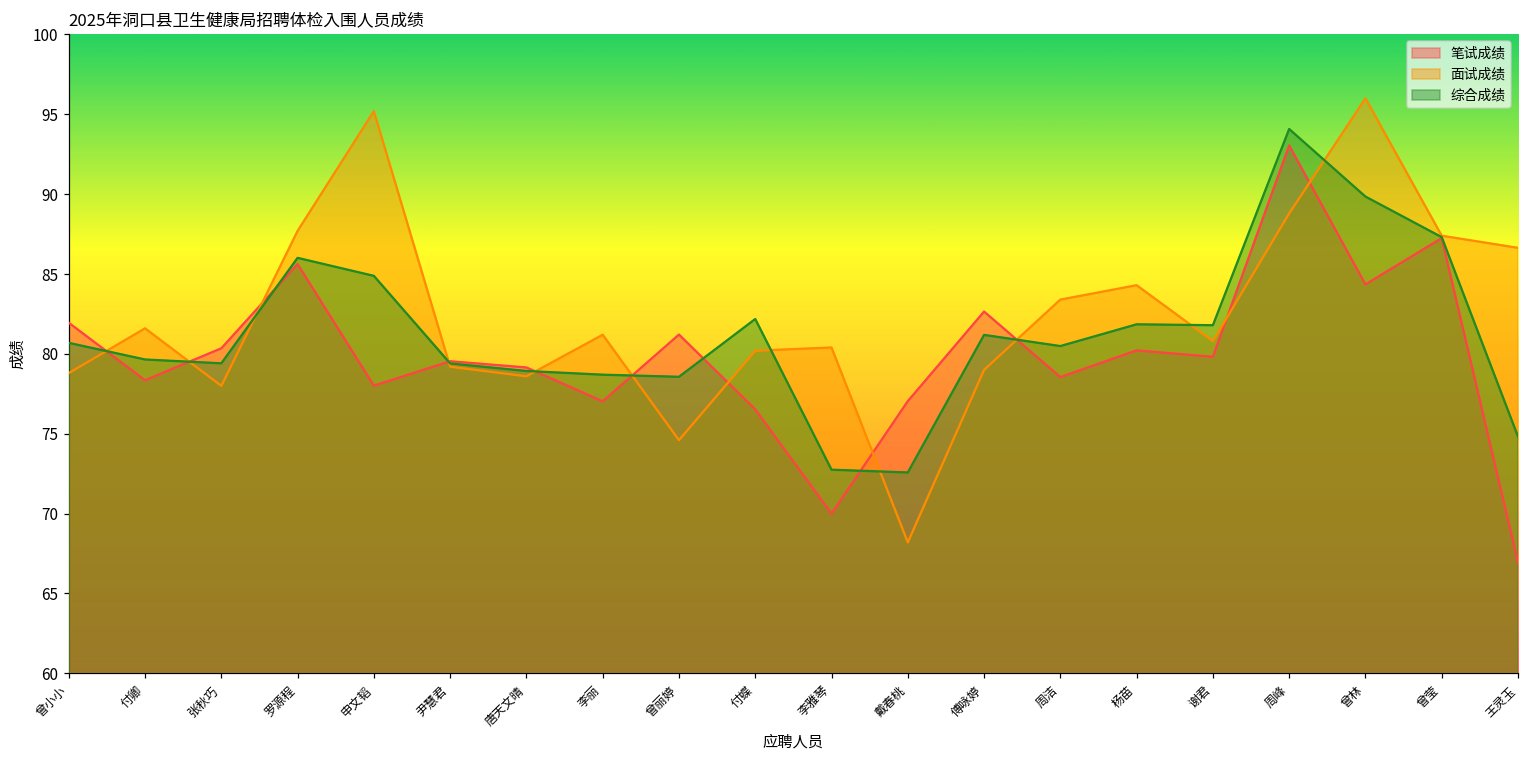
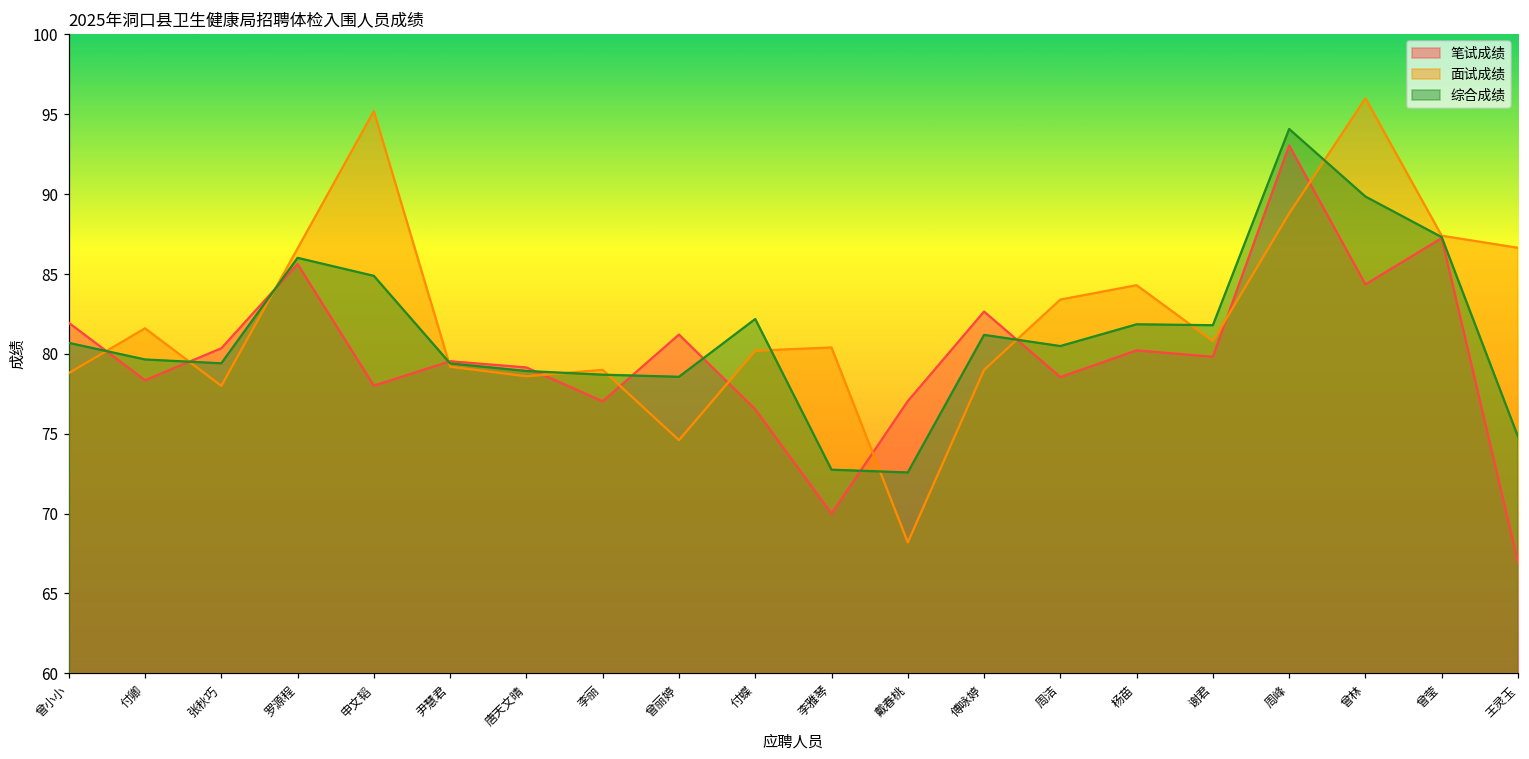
面试成绩, 罗源程: 87.7 -> 86.6
面试成绩, 李丽: 81.2 -> 79.0
